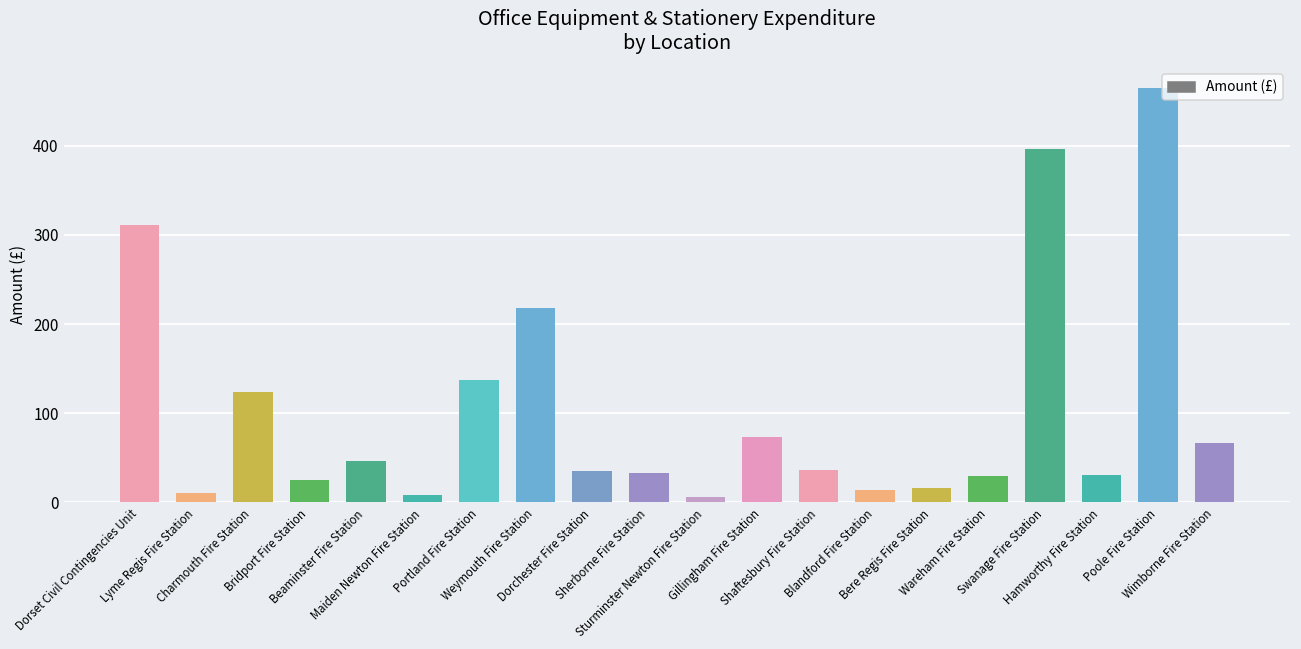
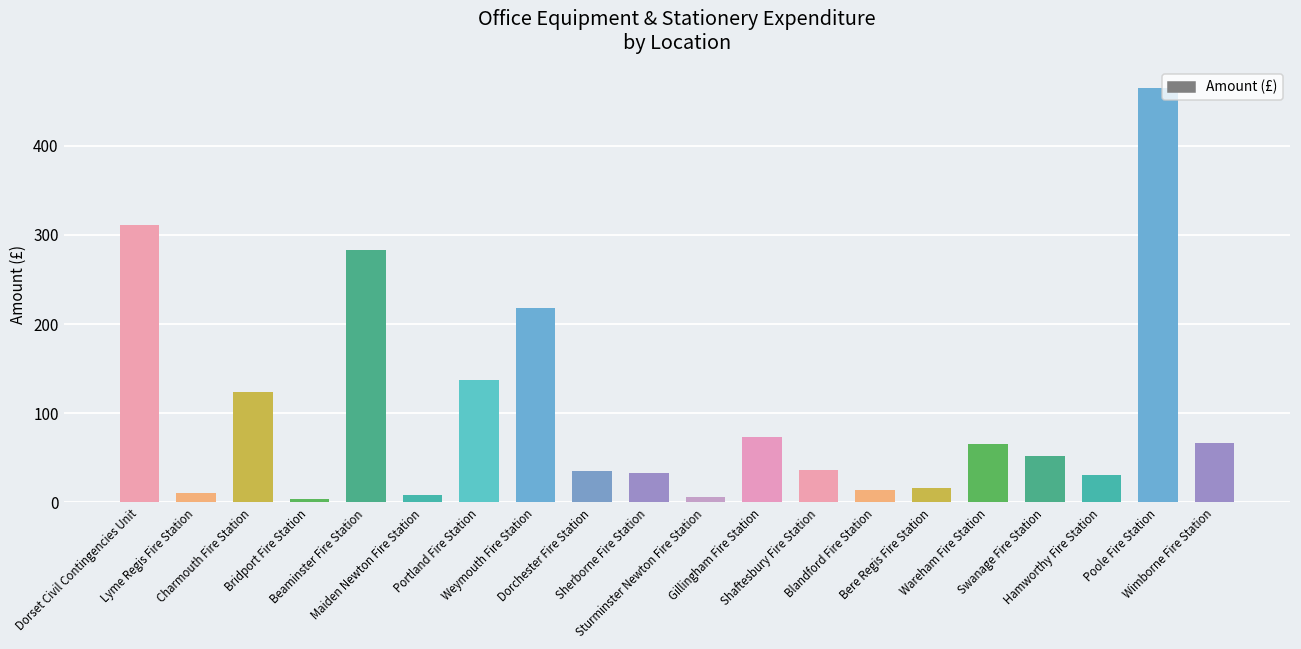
Bridport Fire Station: 30 -> 0
Beaminster Fire Station: 50 -> 280
Wareham Fire Station: 30 -> 70
Swanage Fire Station: 400 -> 50
